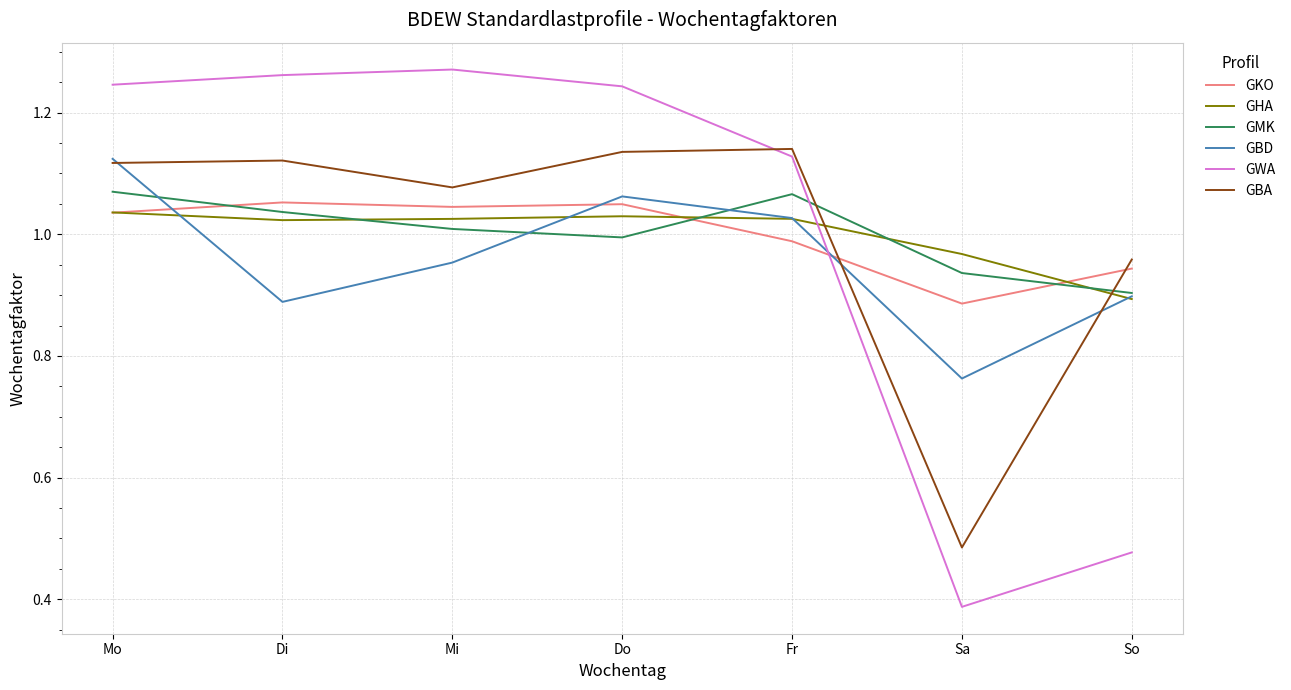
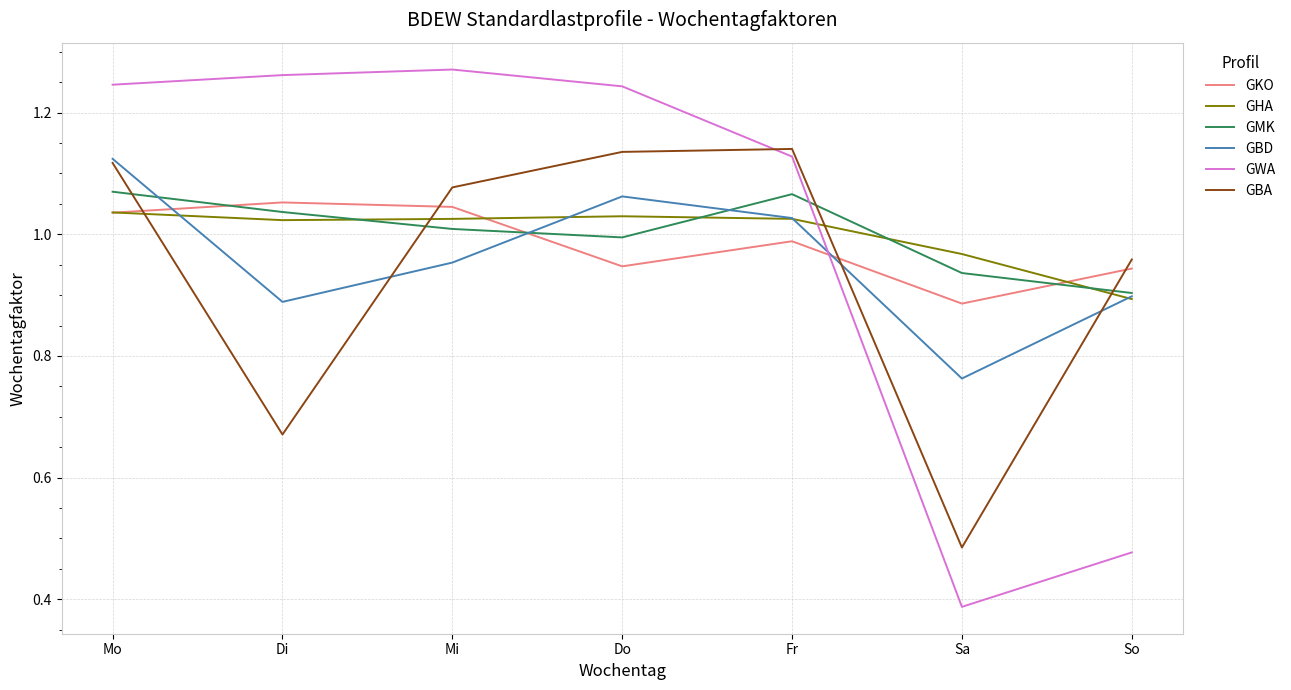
GBA, Di: 1.12 -> 0.67
GKO, Do: 1.05 -> 0.95
